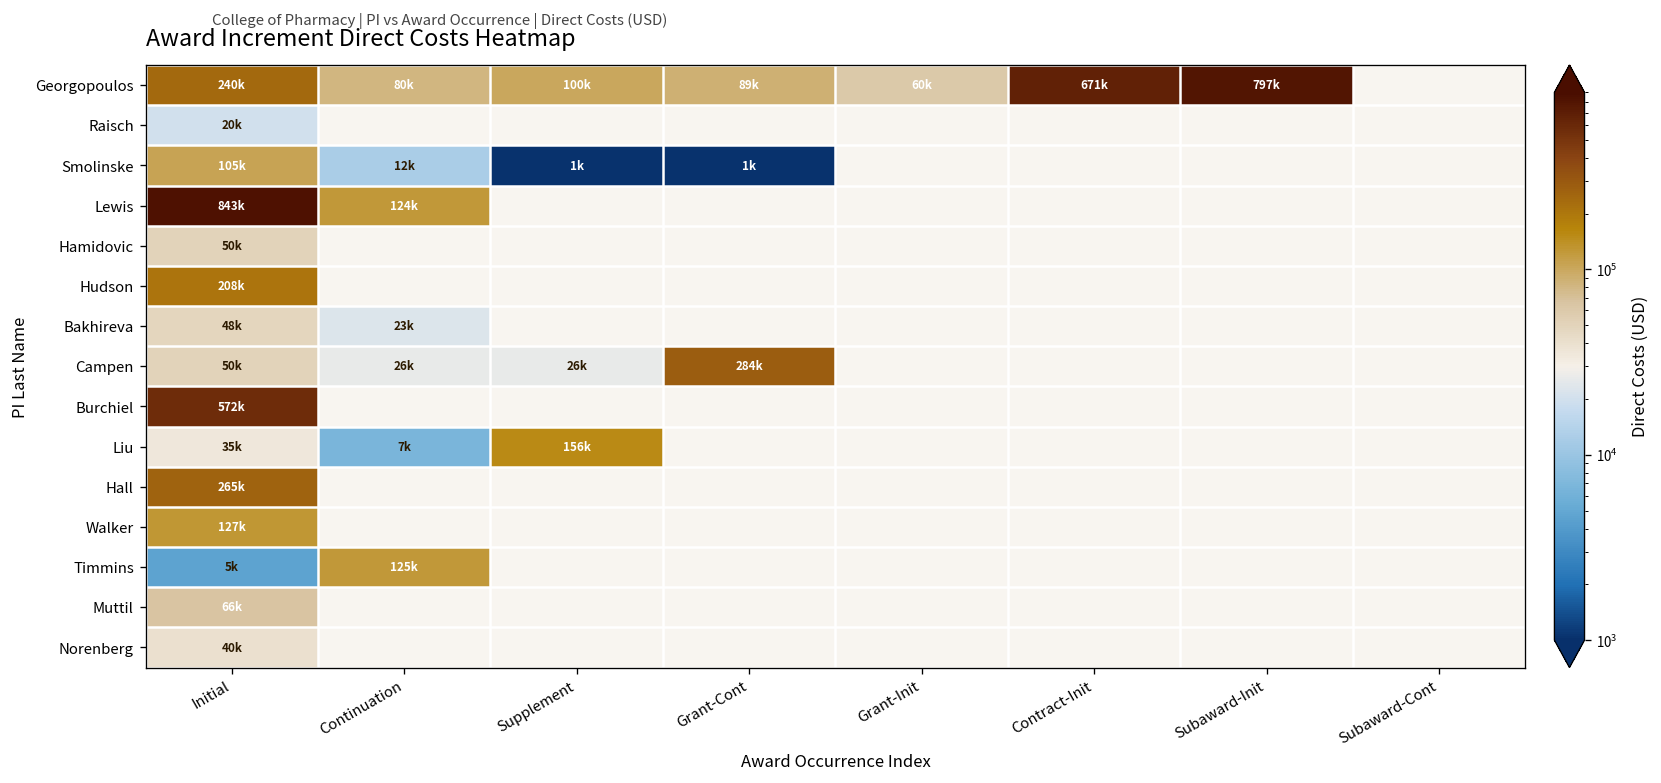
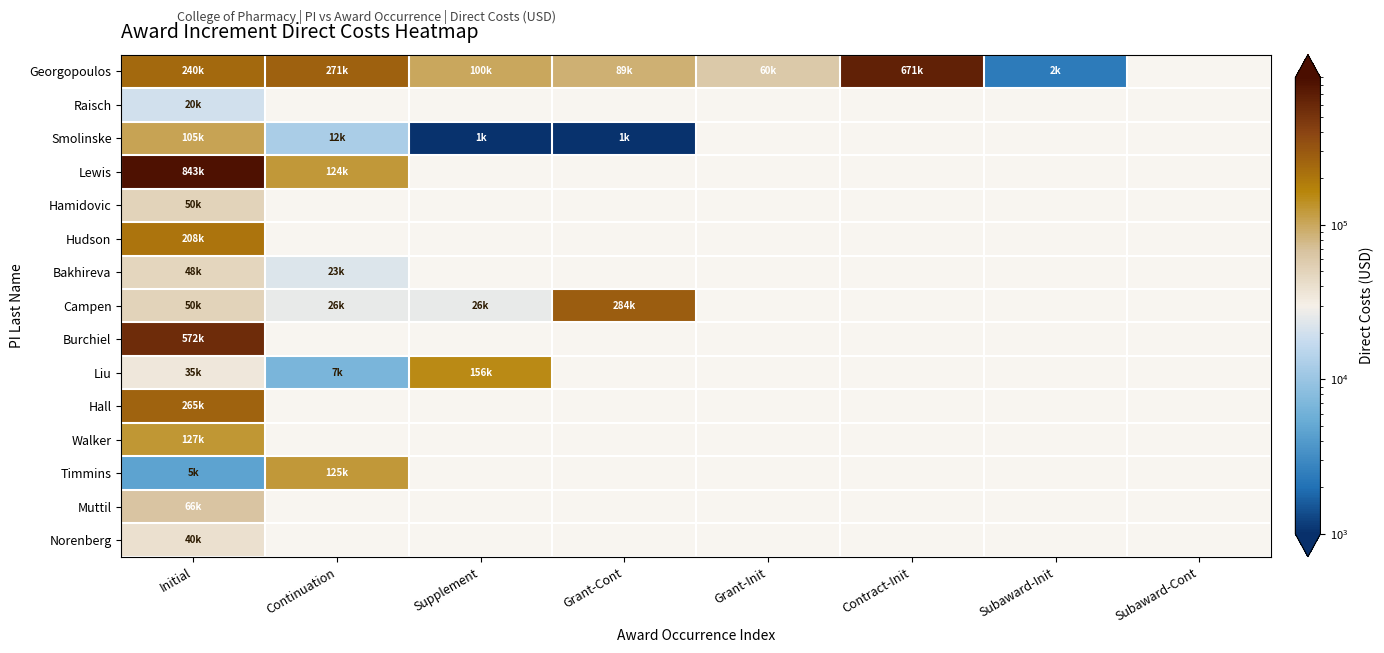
Georgopoulos, Continuation: 80k -> 271k
Georgopoulos, Subaward-Init: 797k -> 2k
